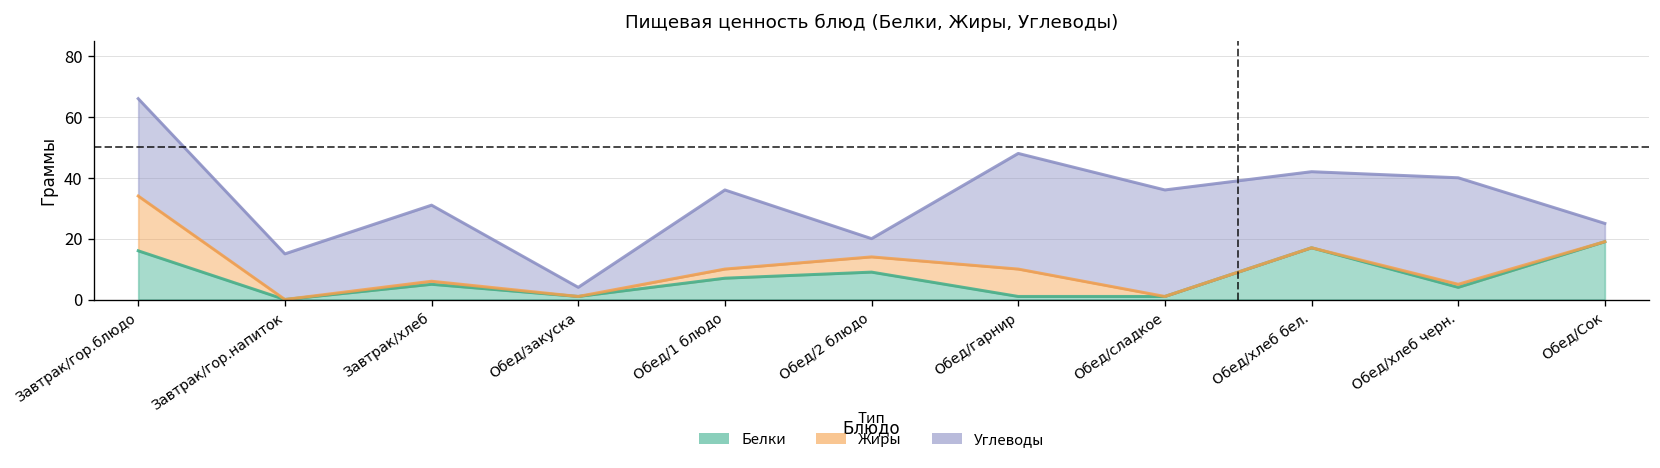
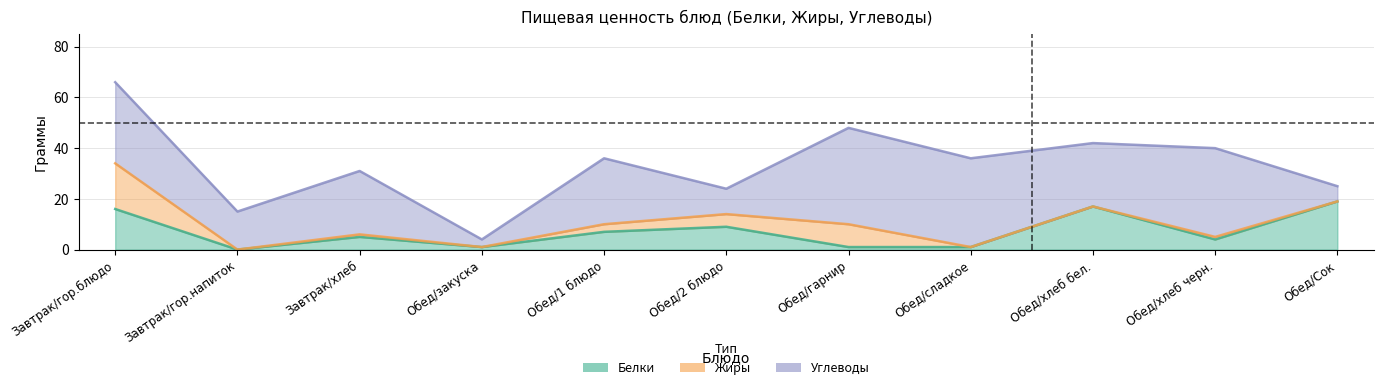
Углеводы, Обед/2 блюдо: 6 -> 10
